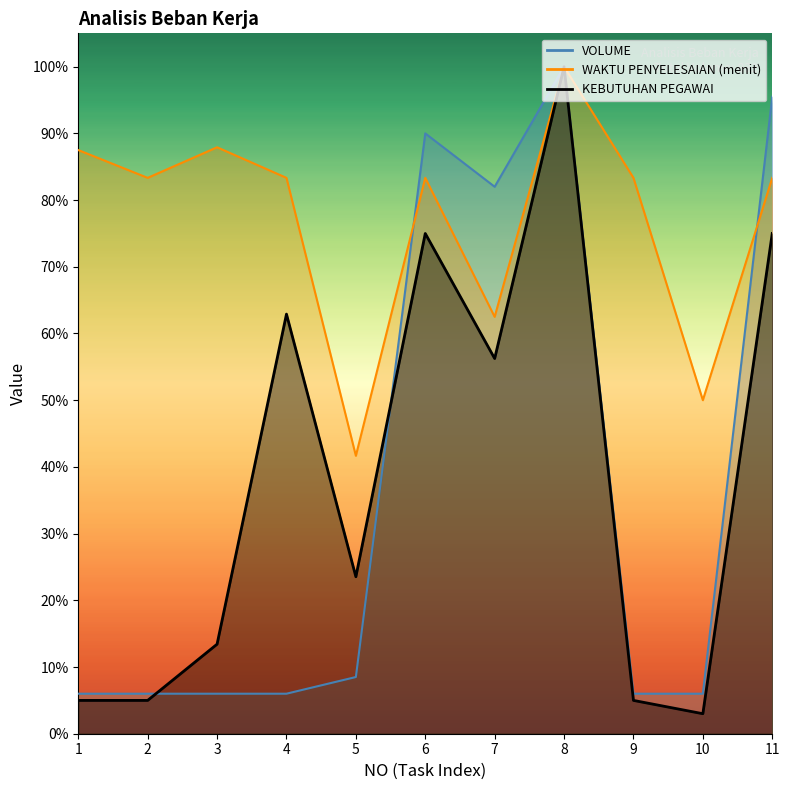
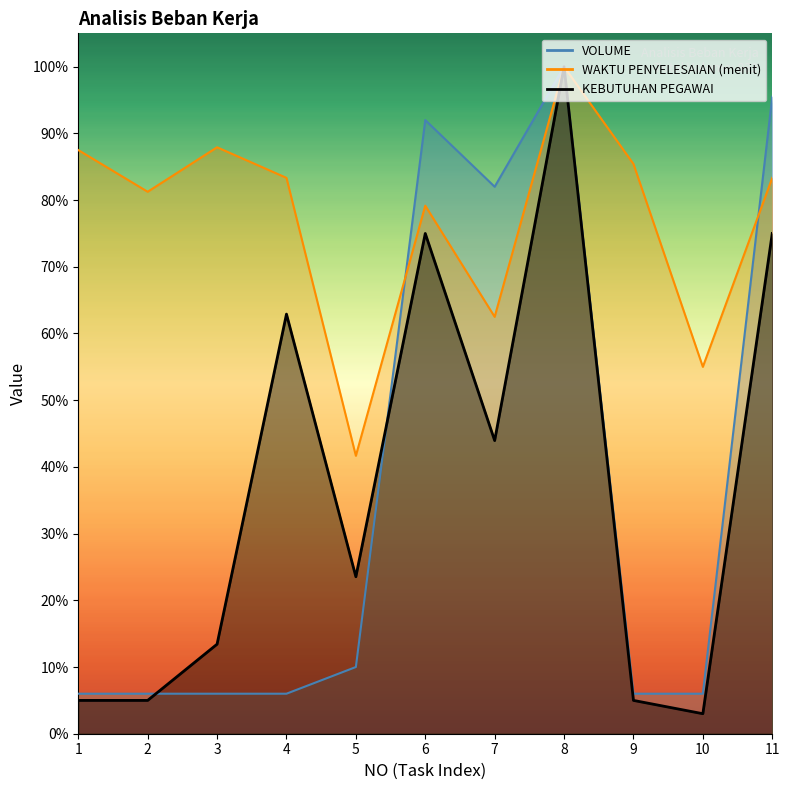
WAKTU PENYELESAIAN (menit), 2: 83% -> 81%
VOLUME, 5: 9% -> 10%
VOLUME, 6: 90% -> 92%
WAKTU PENYELESAIAN (menit), 6: 83% -> 79%
KEBUTUHAN PEGAWAI, 7: 56% -> 44%
WAKTU PENYELESAIAN (menit), 9: 83% -> 85%
WAKTU PENYELESAIAN (menit), 10: 50% -> 55%
